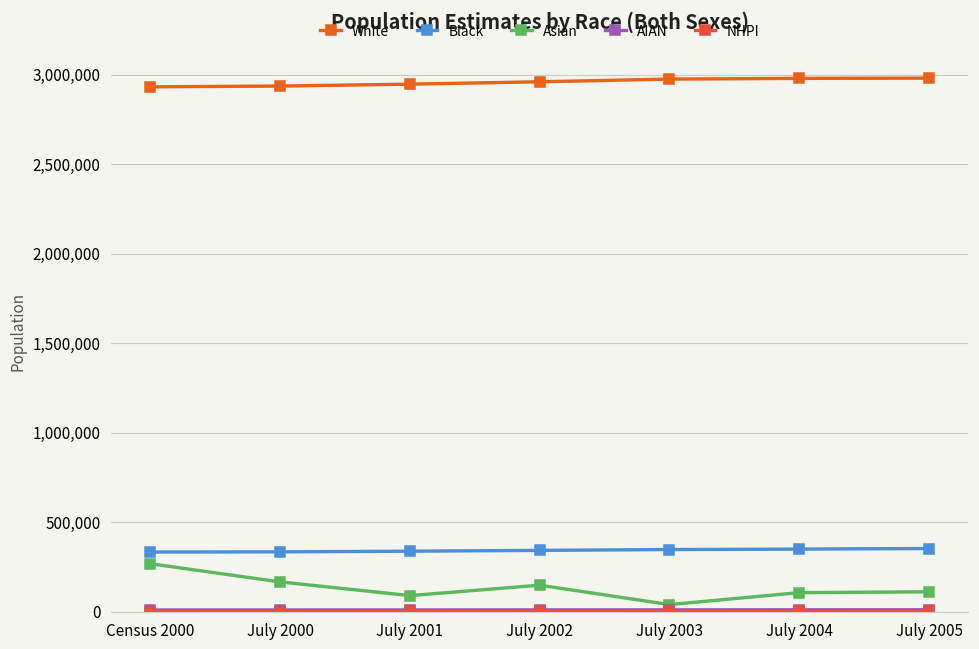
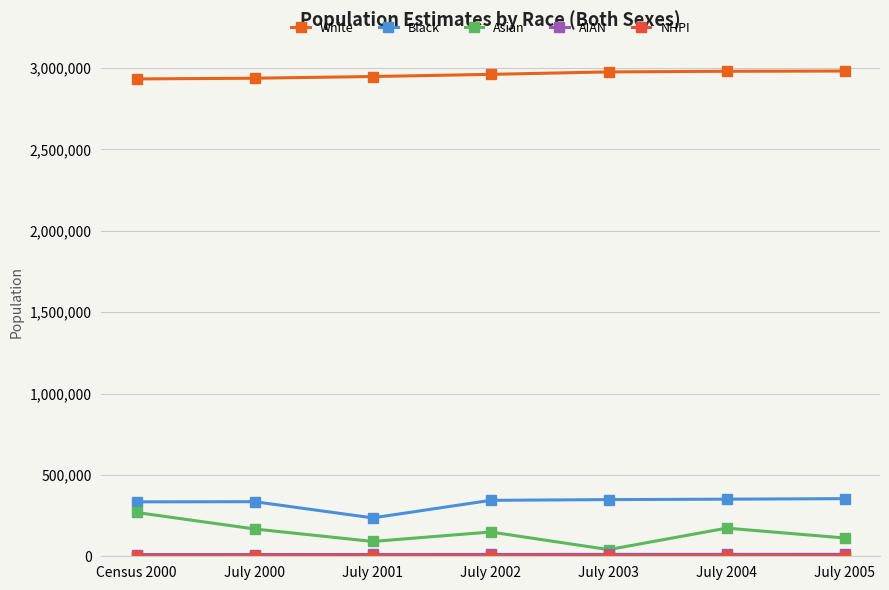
Black, July 2001: 340,000 -> 240,000
Asian, July 2004: 110,000 -> 170,000
